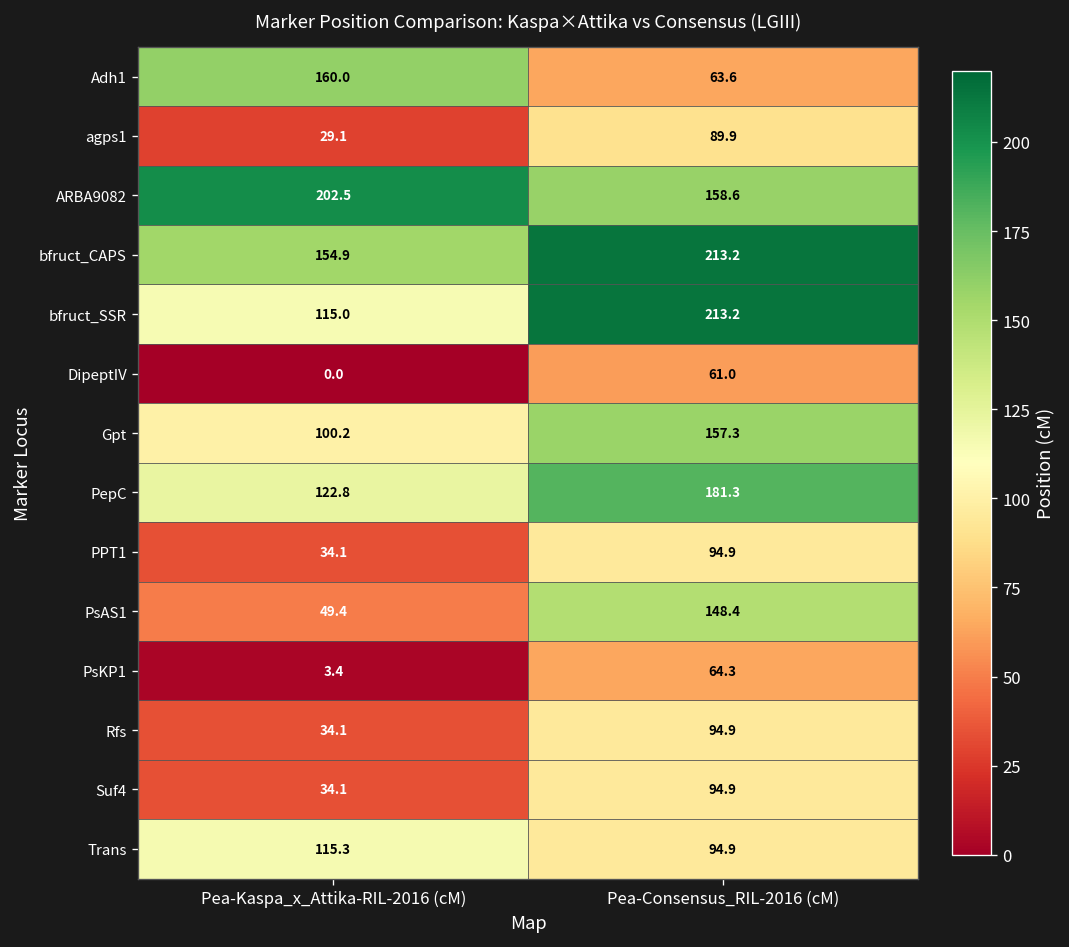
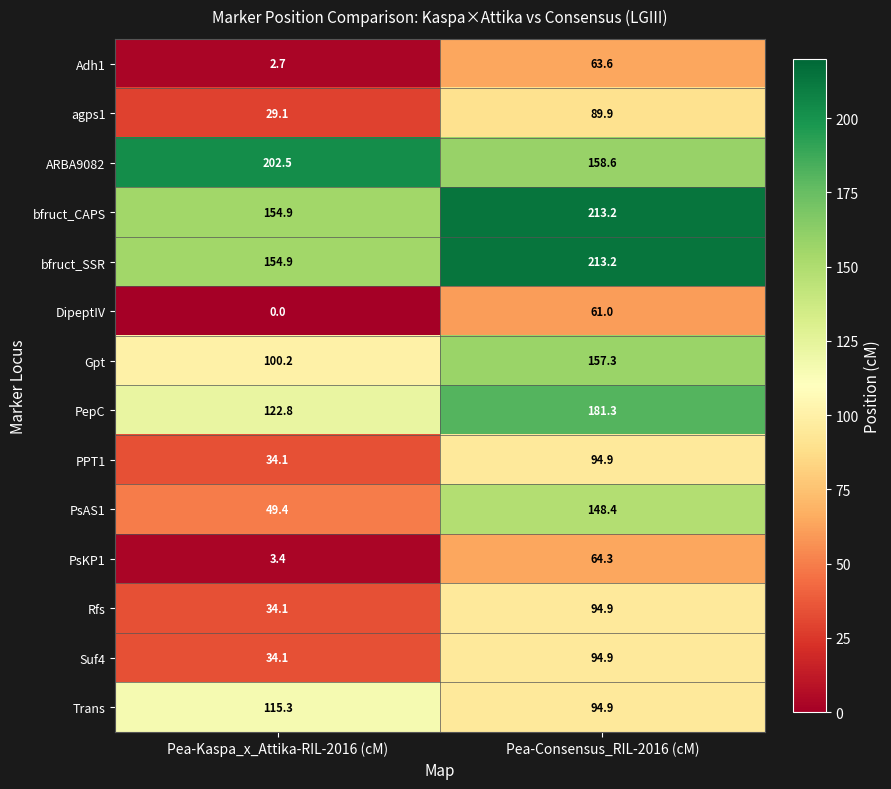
Adh1, Pea-Kaspa_x_Attika-RIL-2016 (cM): 160.0 -> 2.7
bfruct_SSR, Pea-Kaspa_x_Attika-RIL-2016 (cM): 115.0 -> 154.9
